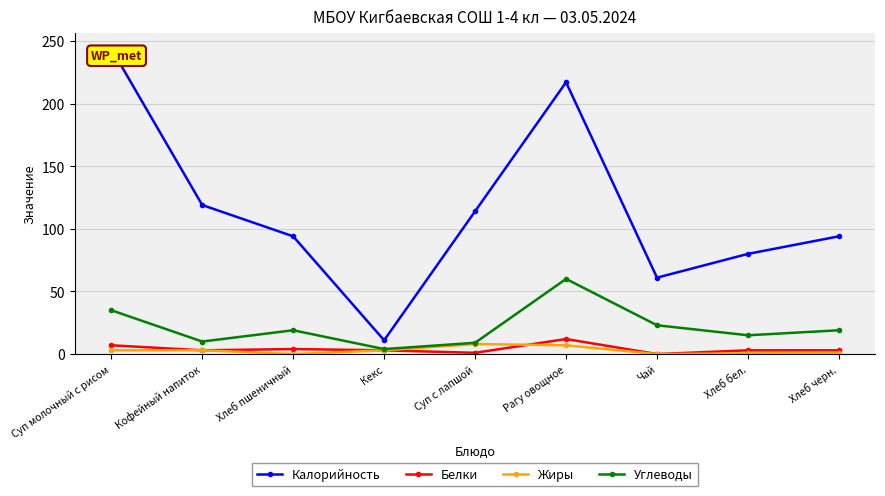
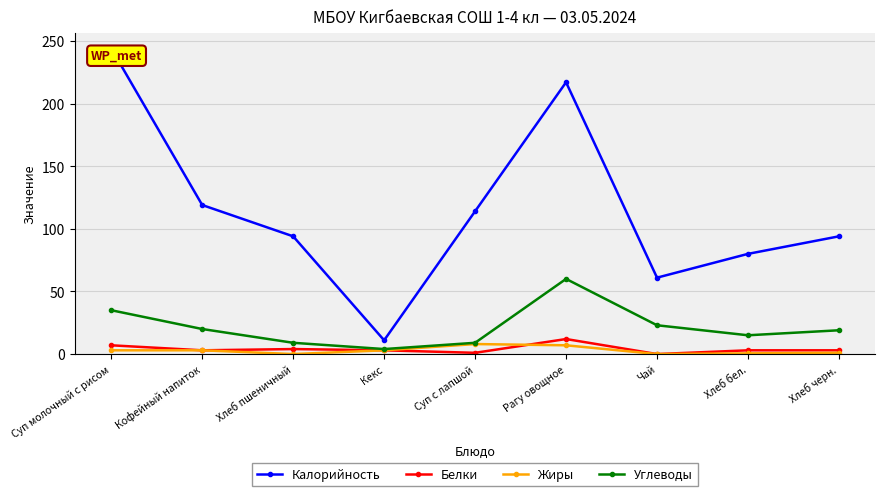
Углеводы, Кофейный напиток: 10 -> 20
Углеводы, Хлеб пшеничный: 19 -> 9
